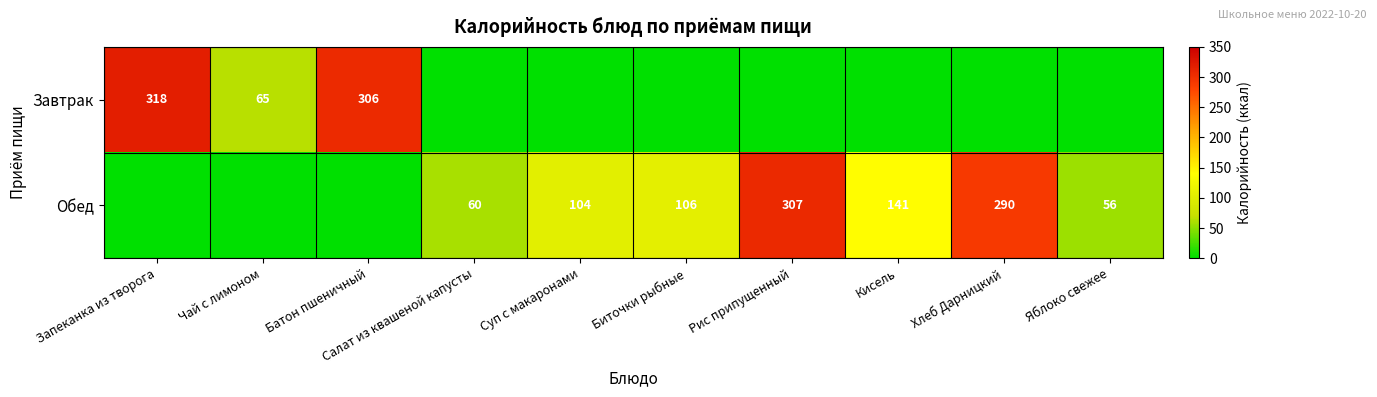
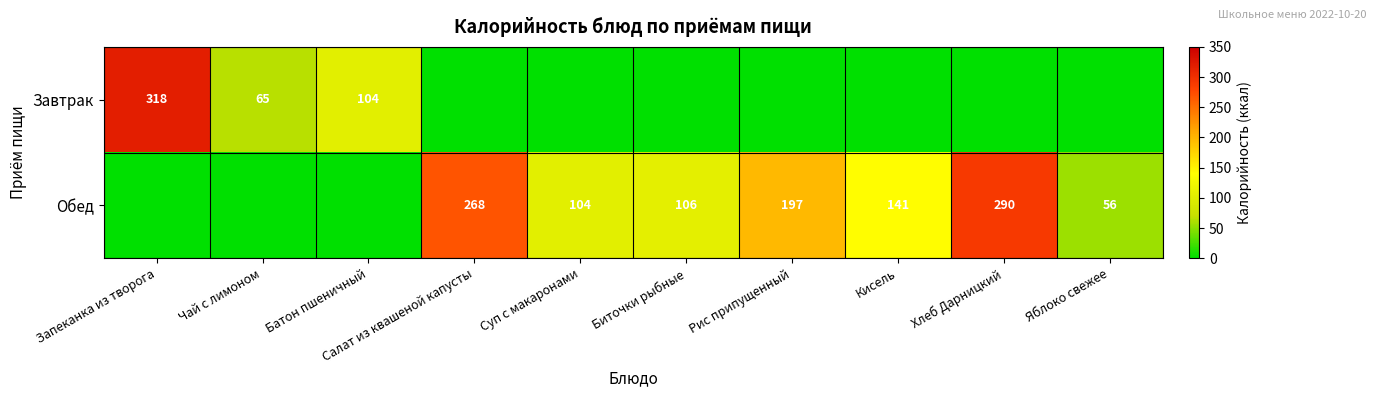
Завтрак, Батон пшеничный: 306 -> 104
Обед, Салат из квашеной капусты: 60 -> 268
Обед, Рис припущенный: 307 -> 197
